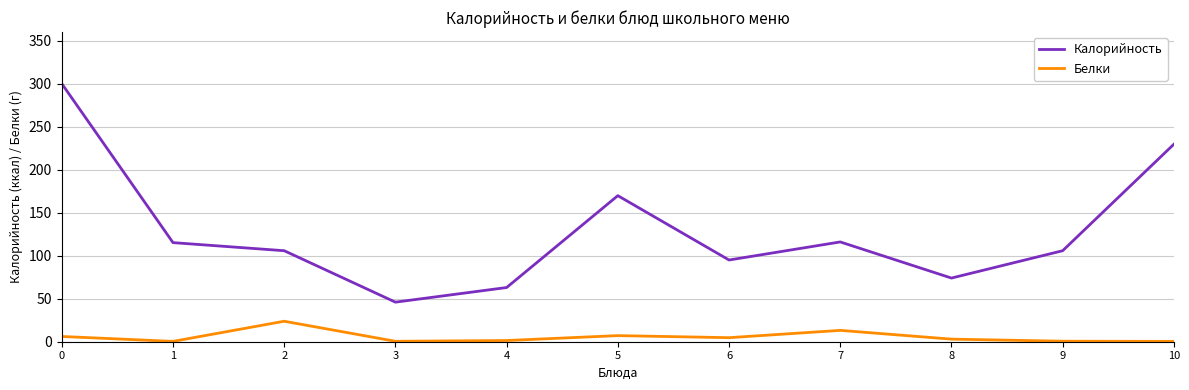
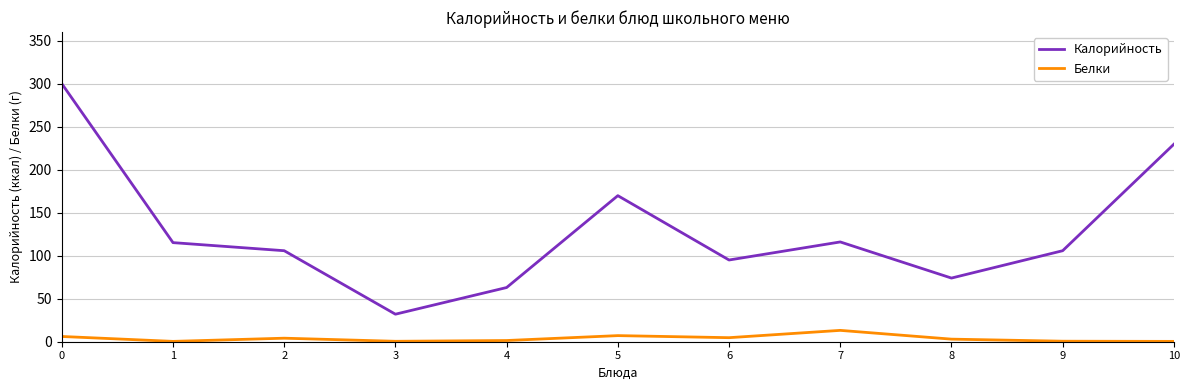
Белки, 2: 20 -> 0
Калорийность, 3: 50 -> 30
